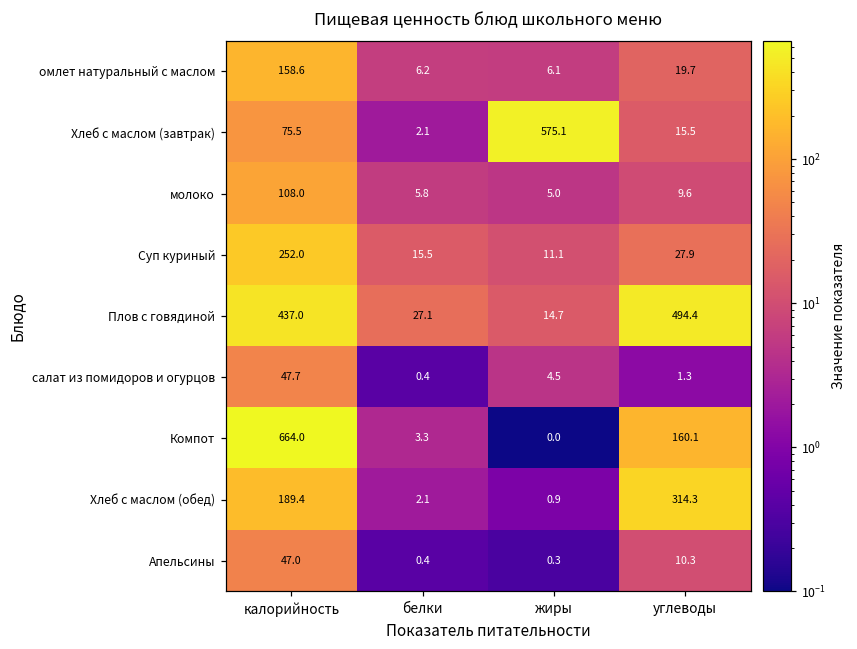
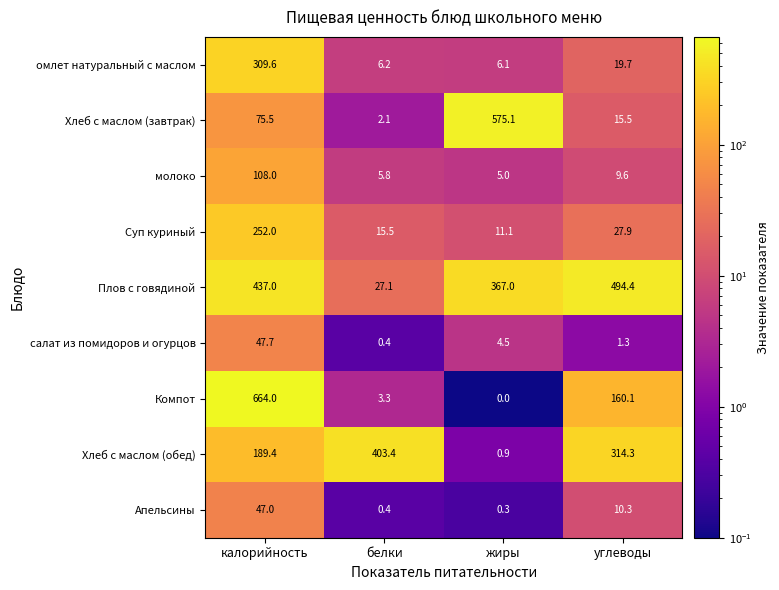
омлет натуральный с маслом, калорийность: 158.6 -> 309.6
Плов с говядиной, жиры: 14.7 -> 367.0
Хлеб с маслом (обед), белки: 2.1 -> 403.4
